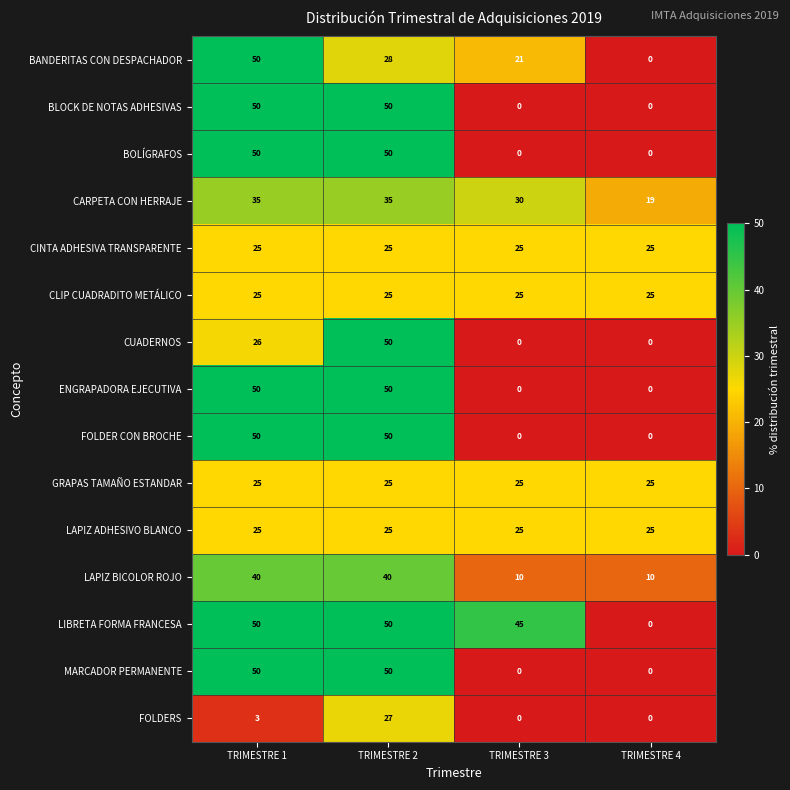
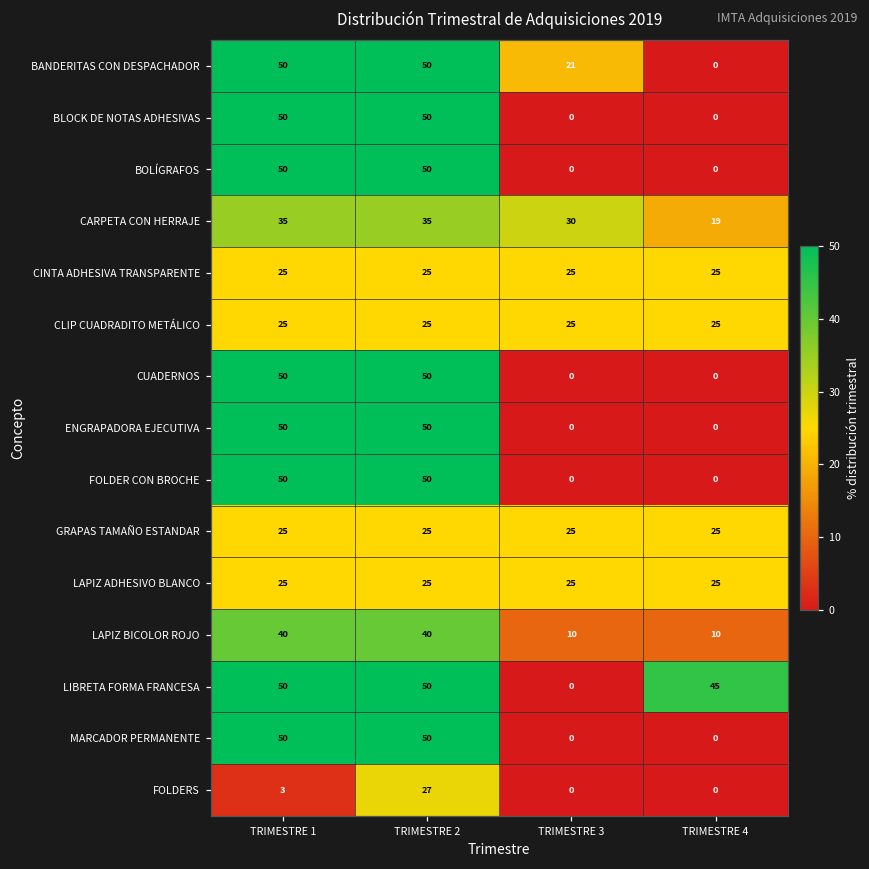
BANDERITAS CON DESPACHADOR, TRIMESTRE 2: 28 -> 50
CUADERNOS, TRIMESTRE 1: 26 -> 50
LIBRETA FORMA FRANCESA, TRIMESTRE 3: 45 -> 0
LIBRETA FORMA FRANCESA, TRIMESTRE 4: 0 -> 45
